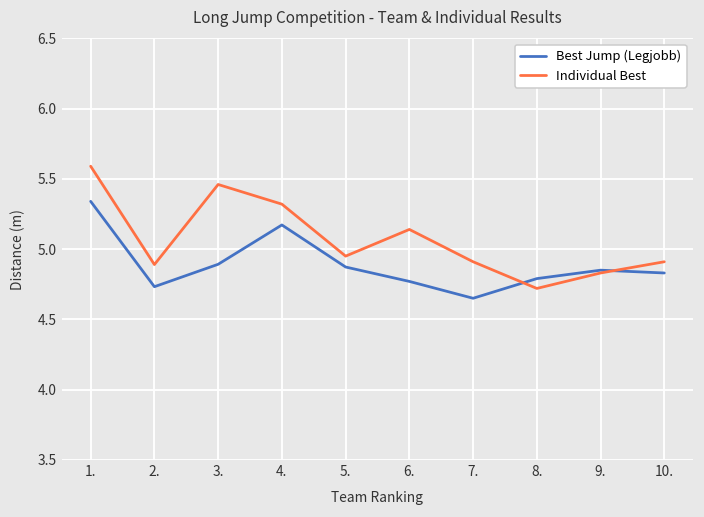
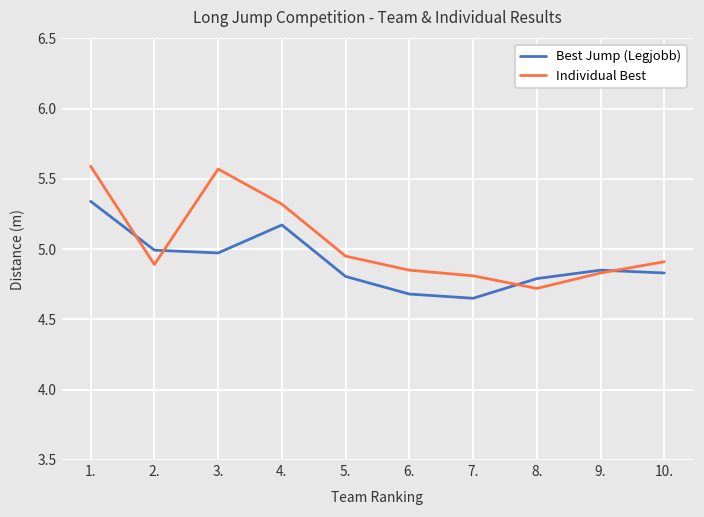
Best Jump (Legjobb), 2.: 4.73 -> 4.99
Best Jump (Legjobb), 3.: 4.89 -> 4.97
Individual Best, 3.: 5.46 -> 5.57
Best Jump (Legjobb), 5.: 4.87 -> 4.81
Best Jump (Legjobb), 6.: 4.77 -> 4.68
Individual Best, 6.: 5.14 -> 4.85
Individual Best, 7.: 4.91 -> 4.81
